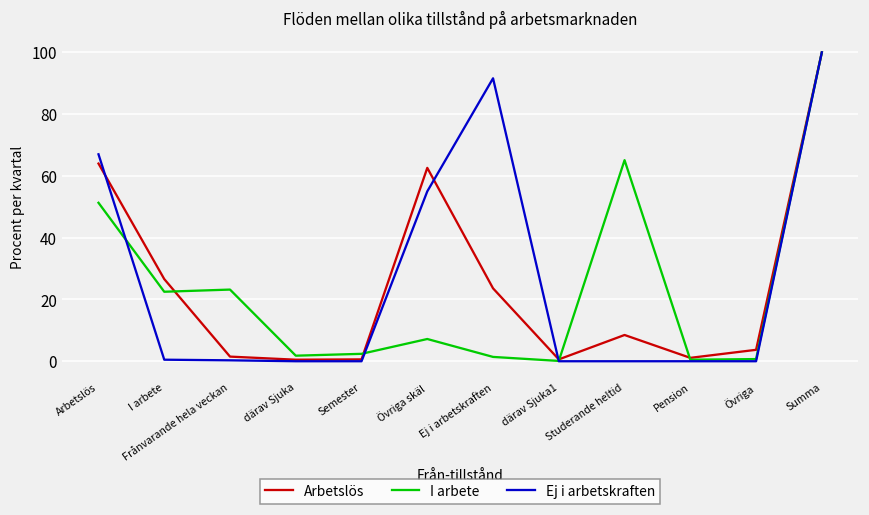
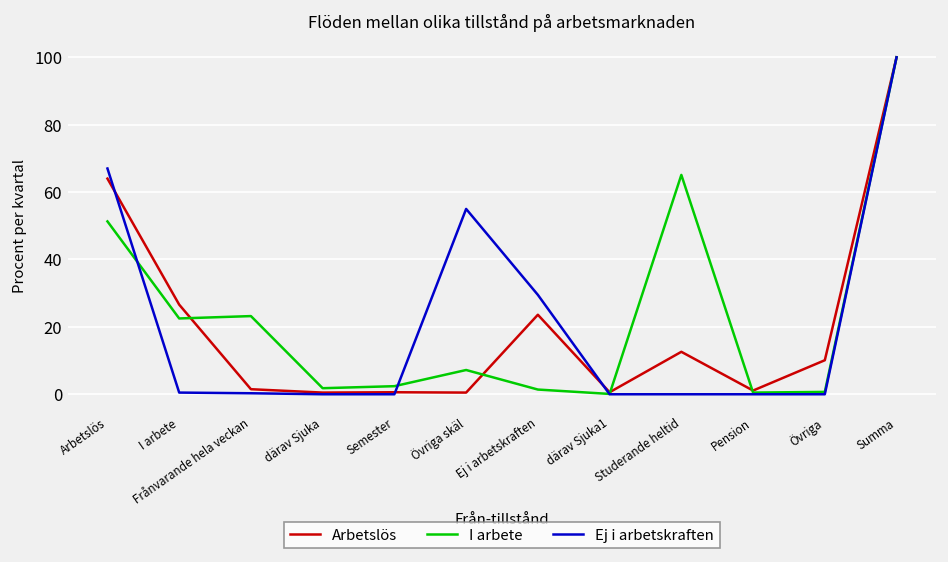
Arbetslös, Övriga skäl: 63 -> 1
Ej i arbetskraften, Ej i arbetskraften: 92 -> 30
Arbetslös, Studerande heltid: 9 -> 13
Arbetslös, Övriga: 4 -> 10
